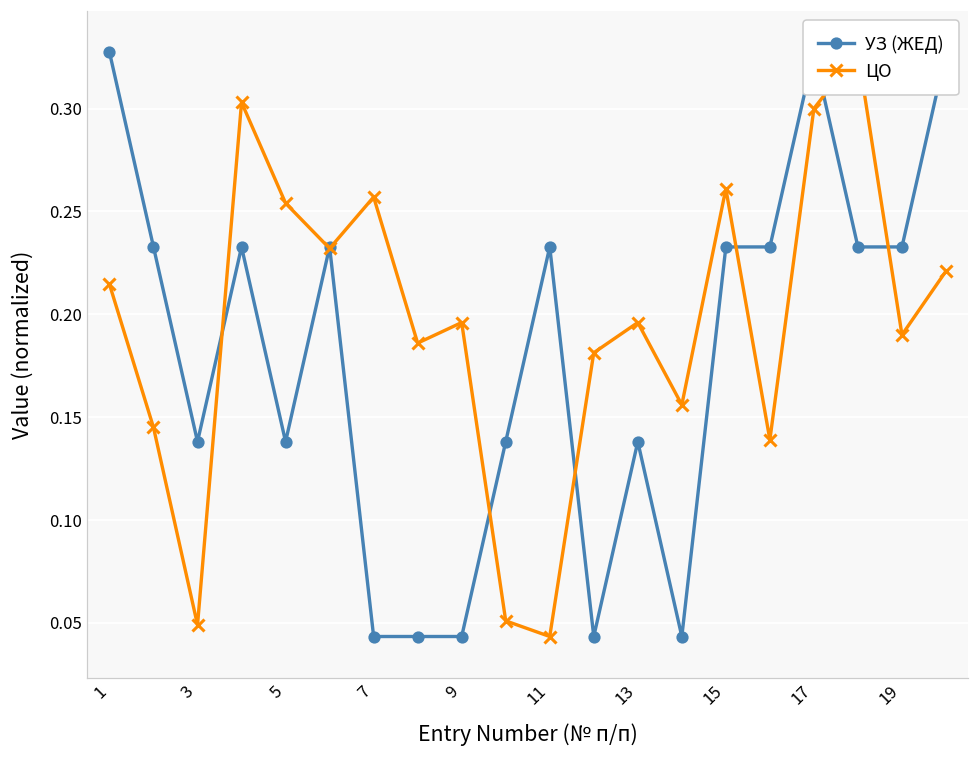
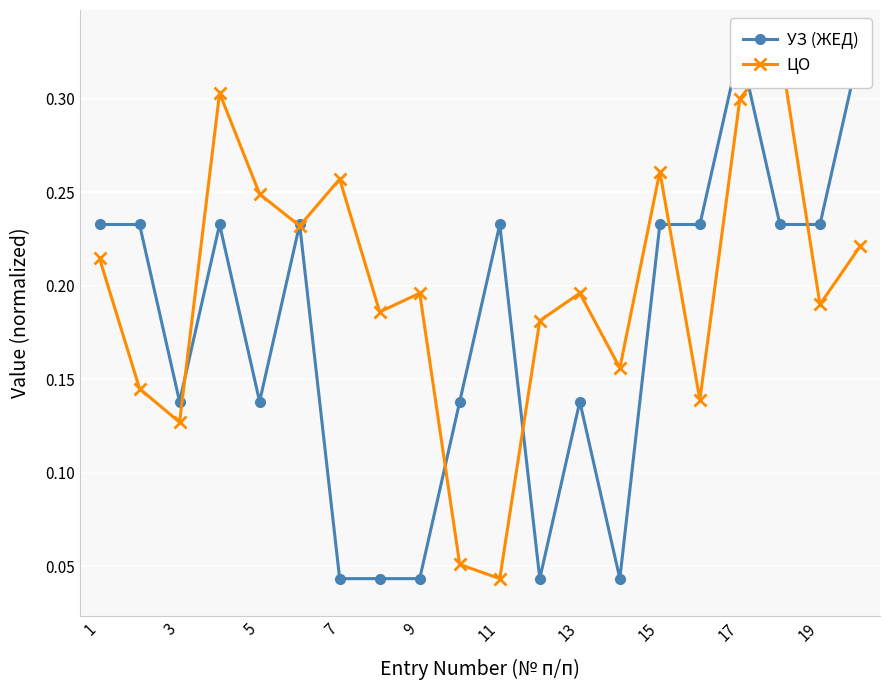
УЗ (ЖЕД), 1: 0.327 -> 0.233
ЦО, 3: 0.049 -> 0.127
ЦО, 5: 0.254 -> 0.249
